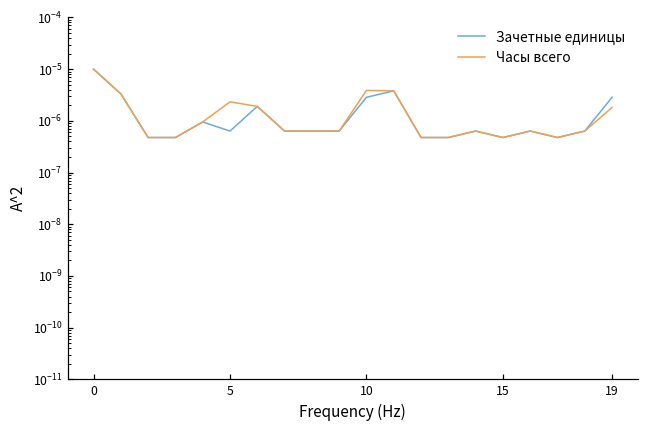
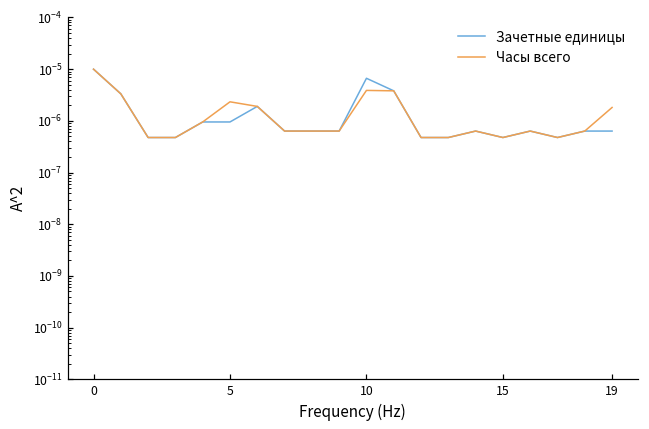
Зачетные единицы, 5: 0.0000006 -> 0.0000010
Зачетные единицы, 10: 0.000003 -> 0.000007
Зачетные единицы, 19: 0.000003 -> 0.0000006
